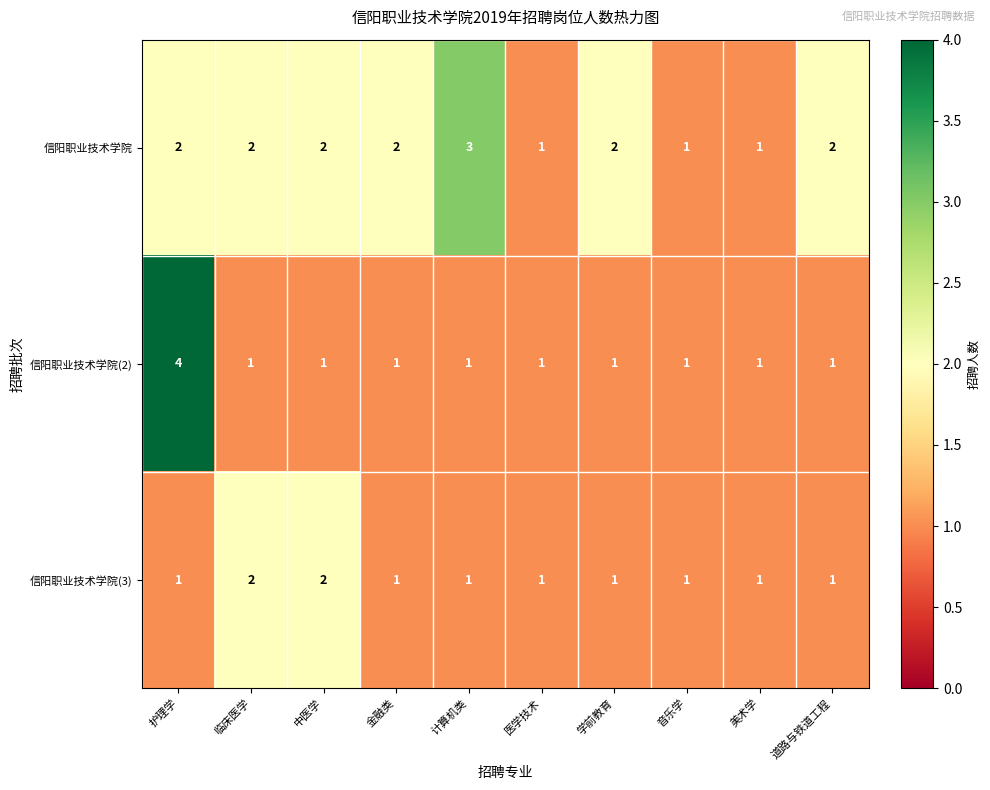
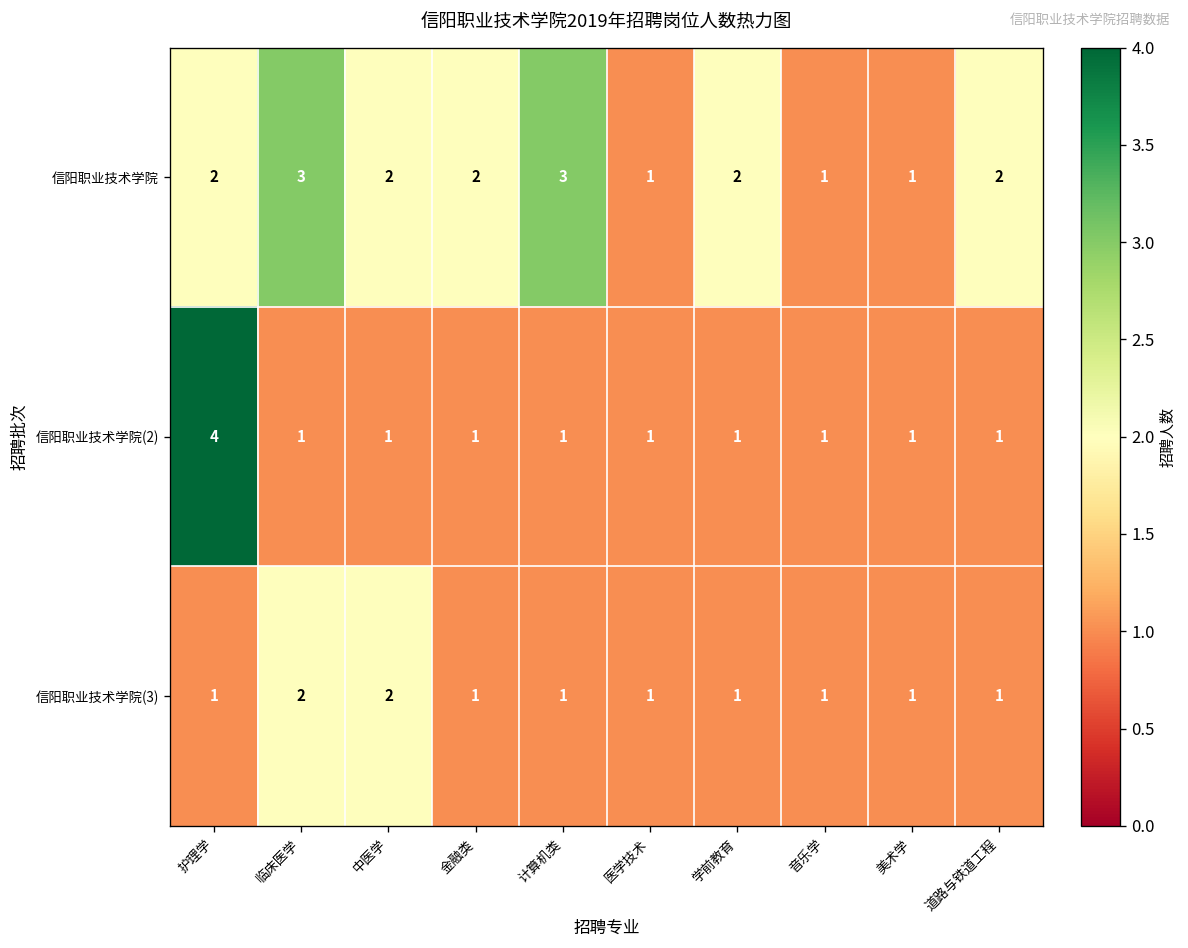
信阳职业技术学院, 临床医学: 2 -> 3
